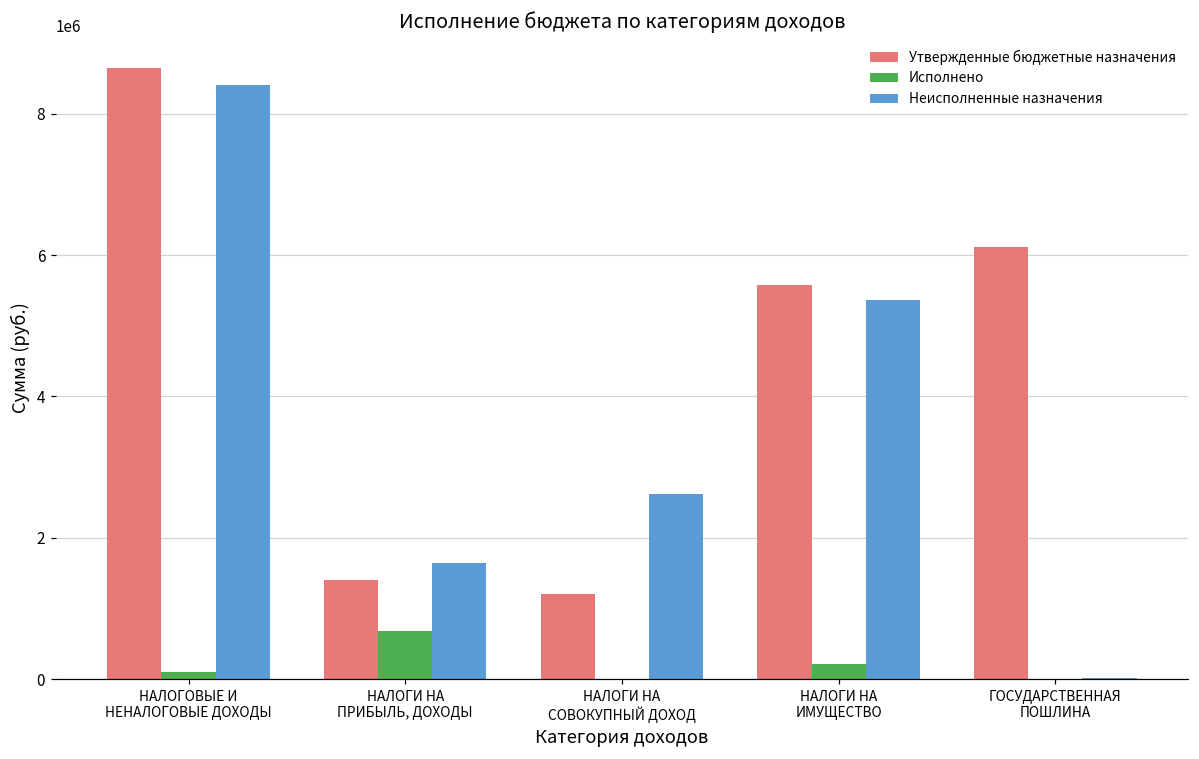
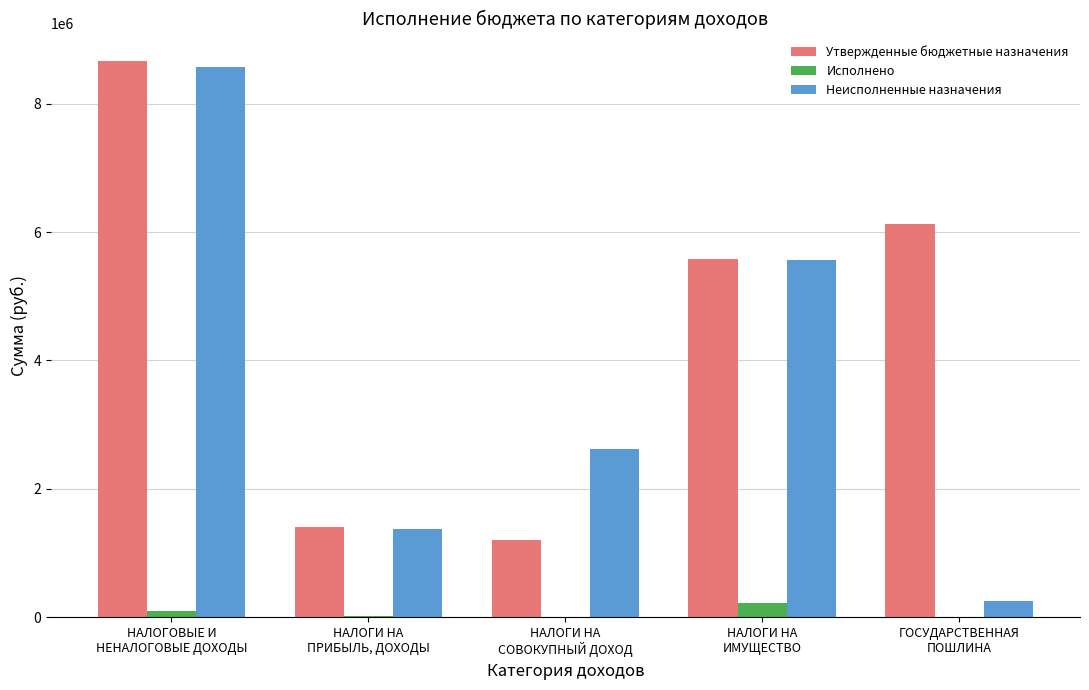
Неисполненные назначения, НАЛОГОВЫЕ И НЕНАЛОГОВЫЕ ДОХОДЫ: 8400000 -> 8600000
Исполнено, НАЛОГИ НА ПРИБЫЛЬ, ДОХОДЫ: 700000 -> 0
Неисполненные назначения, НАЛОГИ НА ПРИБЫЛЬ, ДОХОДЫ: 1600000 -> 1400000
Неисполненные назначения, НАЛОГИ НА ИМУЩЕСТВО: 5400000 -> 5600000
Неисполненные назначения, ГОСУДАРСТВЕННАЯ ПОШЛИНА: 0 -> 300000
